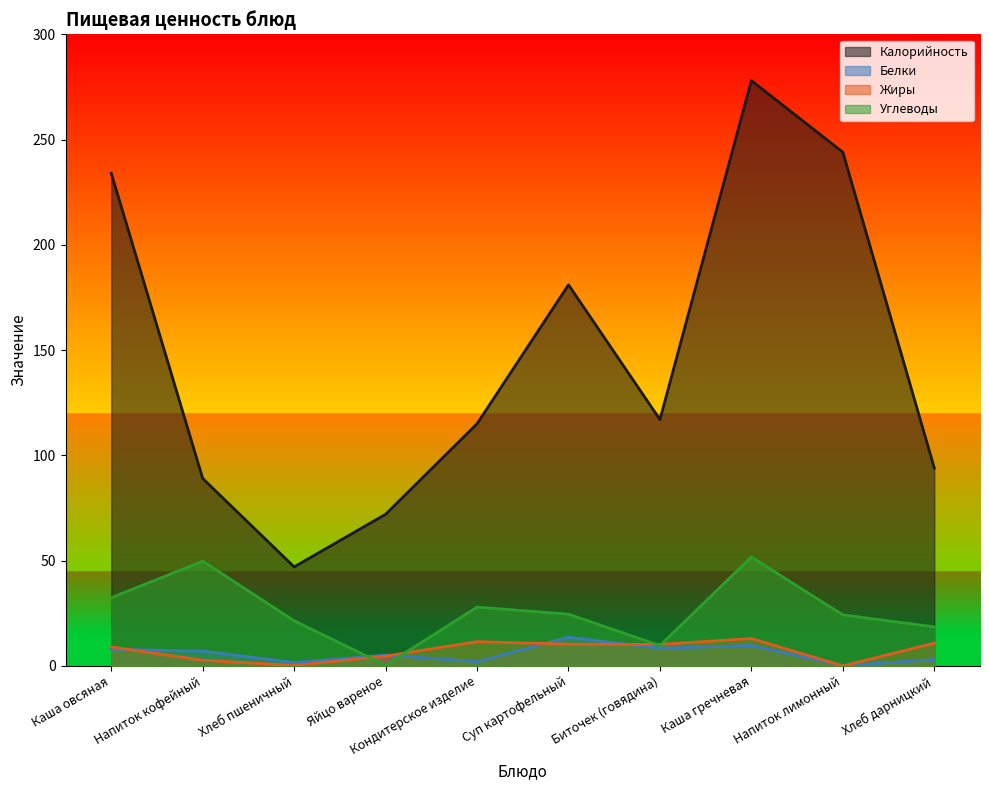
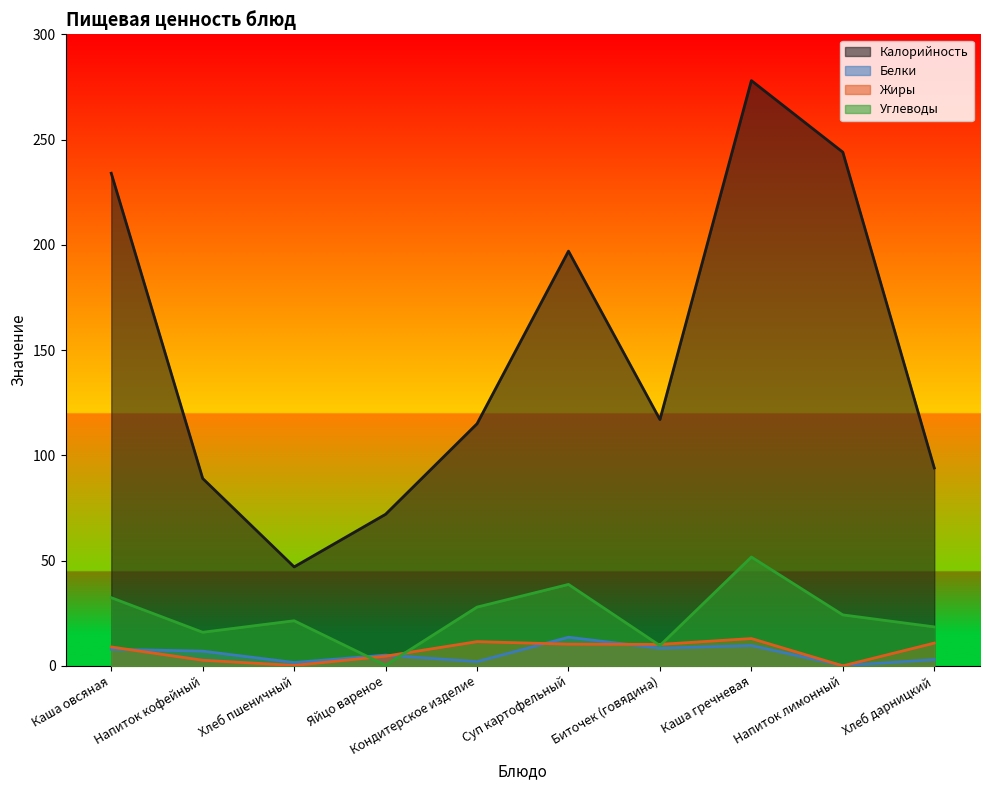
Углеводы, Напиток кофейный: 50 -> 16
Калорийность, Суп картофельный: 181 -> 197
Углеводы, Суп картофельный: 25 -> 39
